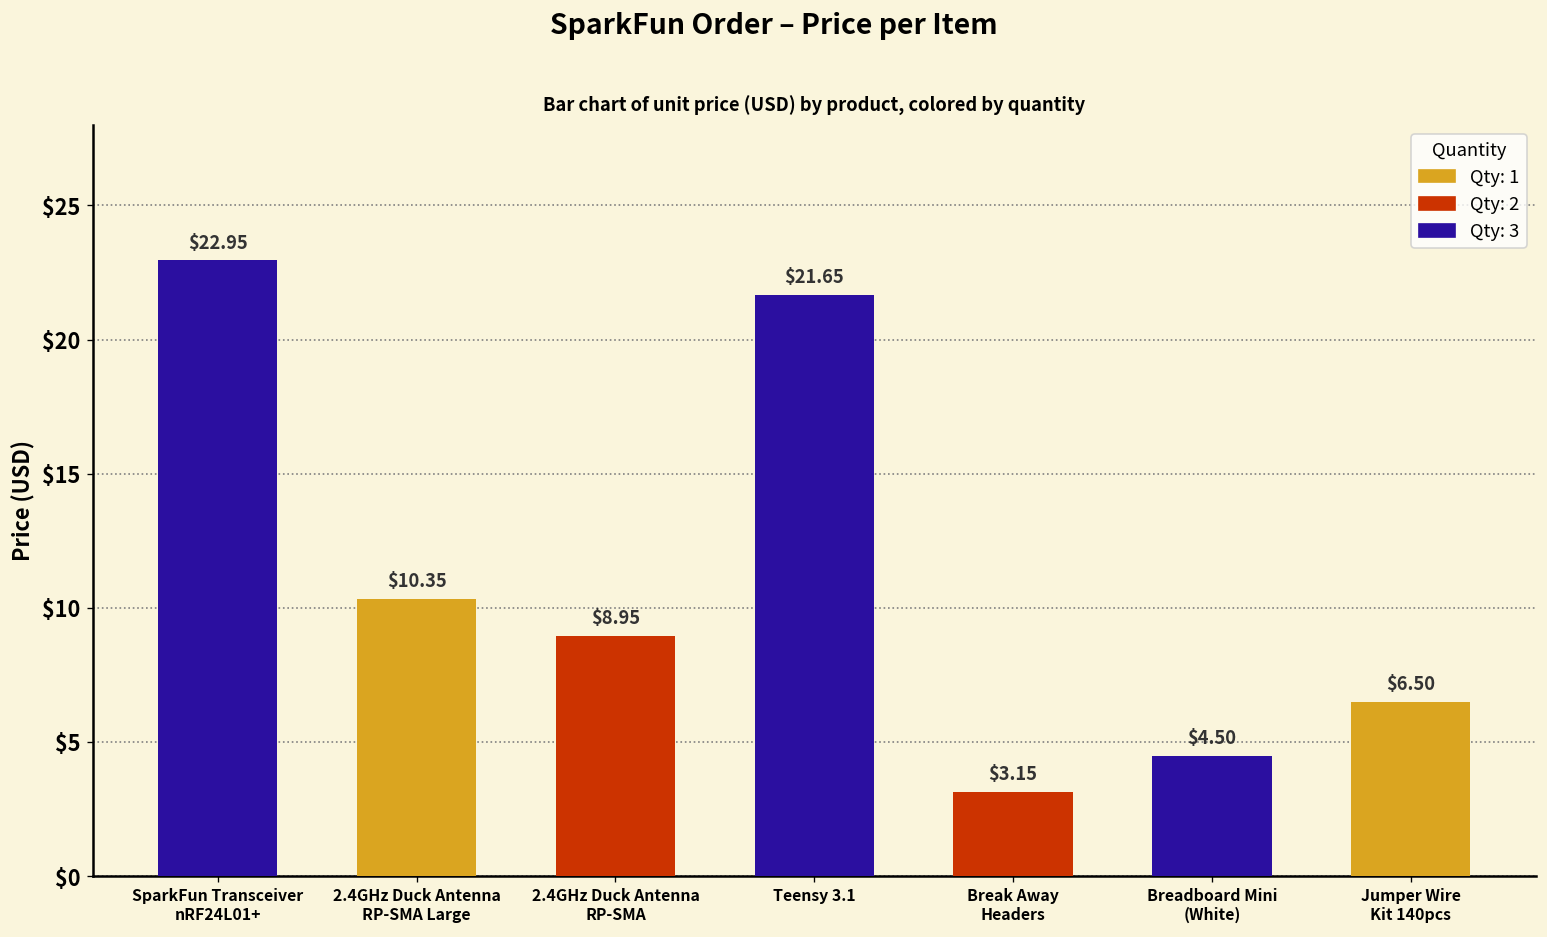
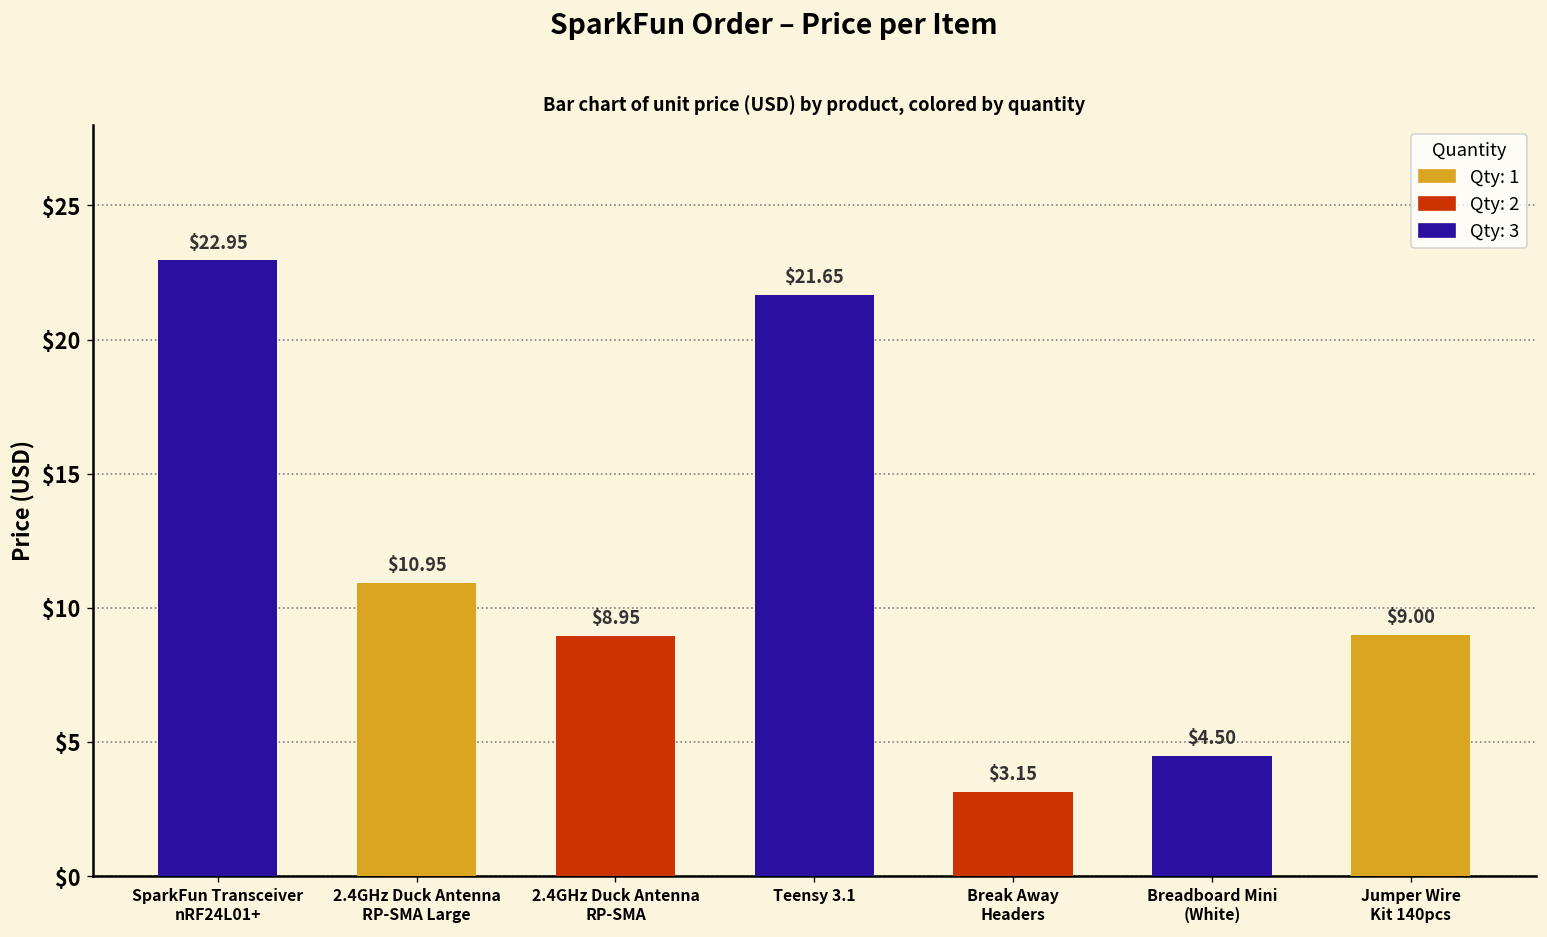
2.4GHz Duck Antenna RP-SMA Large: $10.35 -> $10.95
Jumper Wire Kit 140pcs: $6.50 -> $9.00
